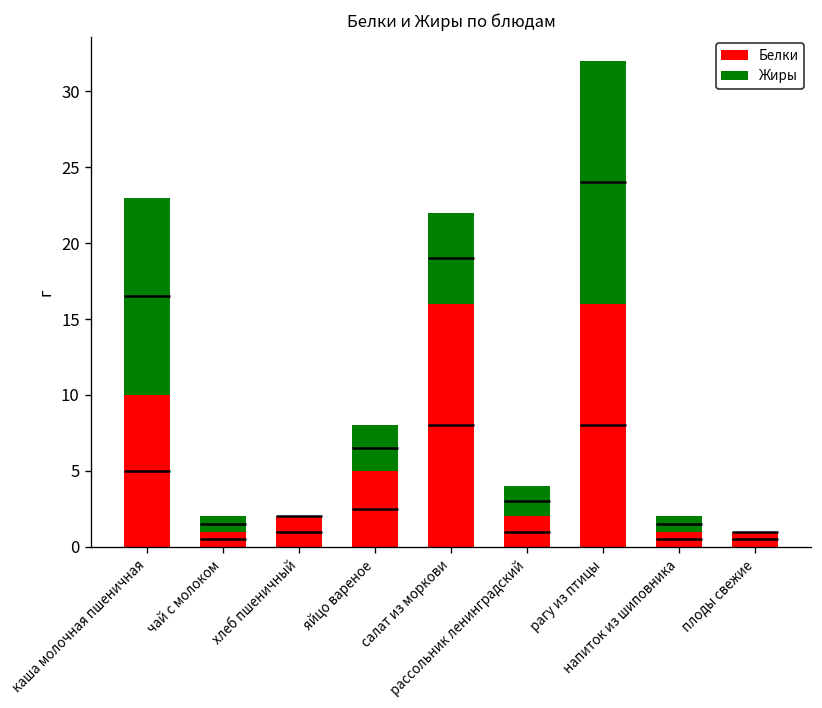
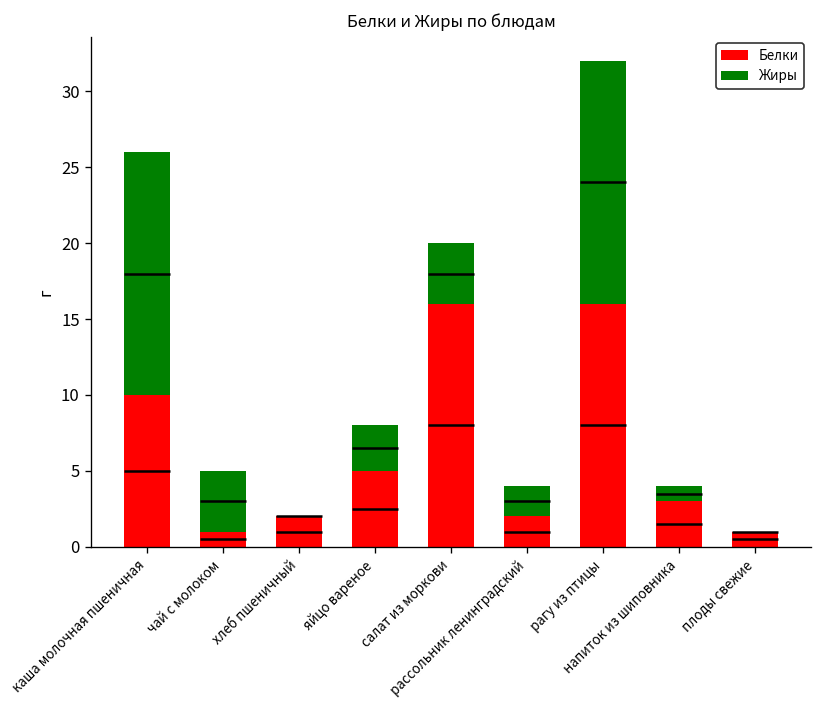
Жиры, каша молочная пшеничная: 13 -> 16
Жиры, чай с молоком: 1 -> 4
Жиры, салат из моркови: 6 -> 4
Белки, напиток из шиповника: 1 -> 3
